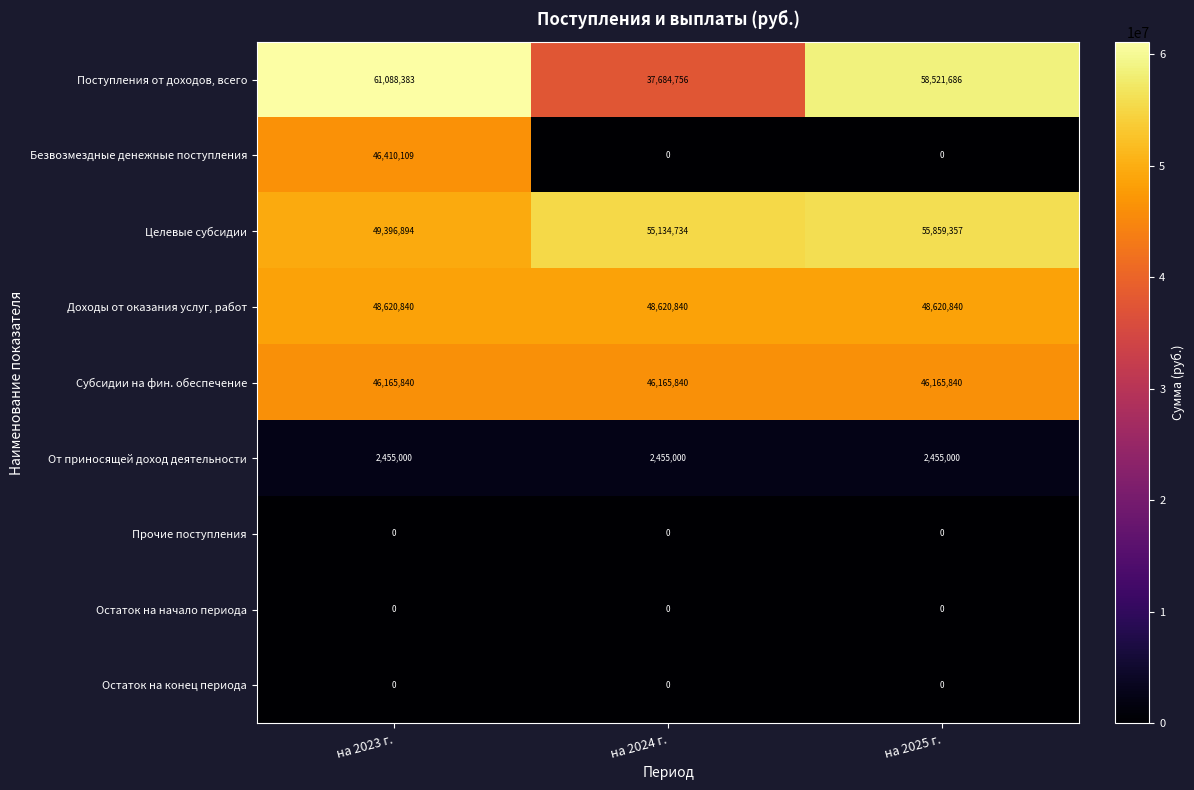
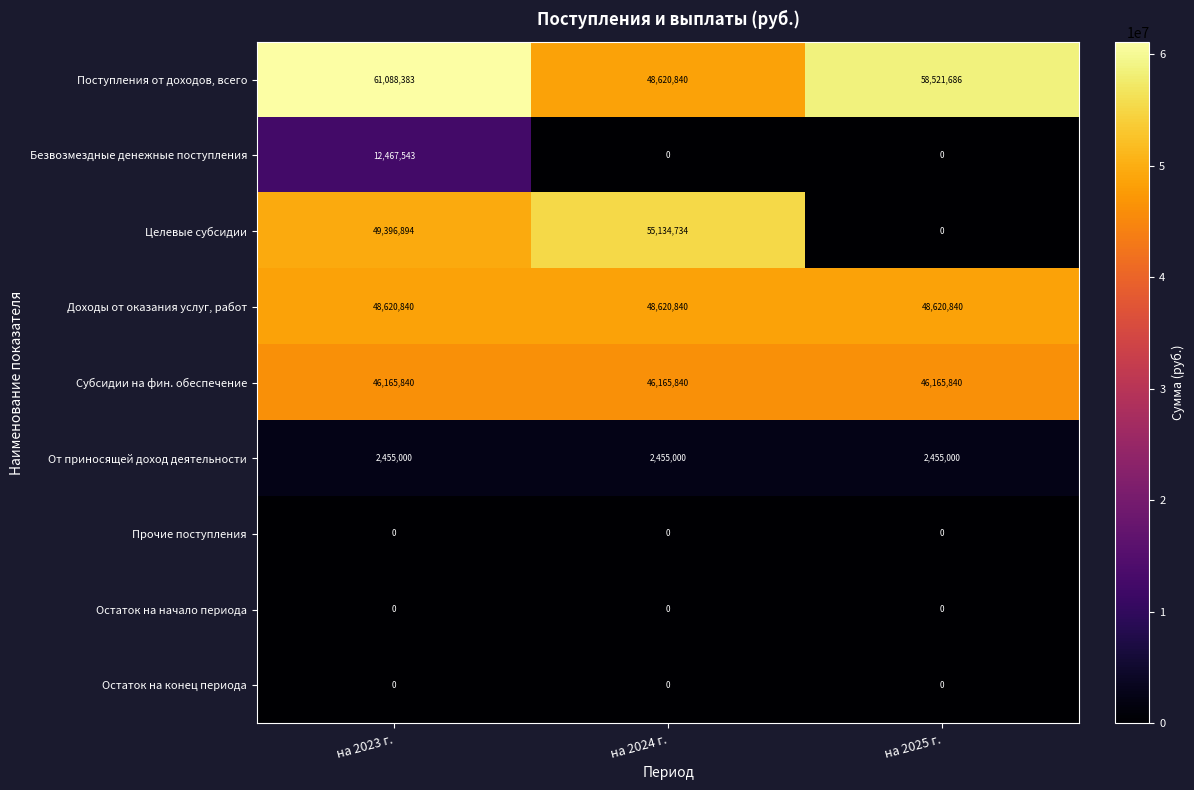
Поступления от доходов, всего, на 2024 г.: 37,684,756 -> 48,620,840
Безвозмездные денежные поступления, на 2023 г.: 46,410,109 -> 12,467,543
Целевые субсидии, на 2025 г.: 55,859,357 -> 0
